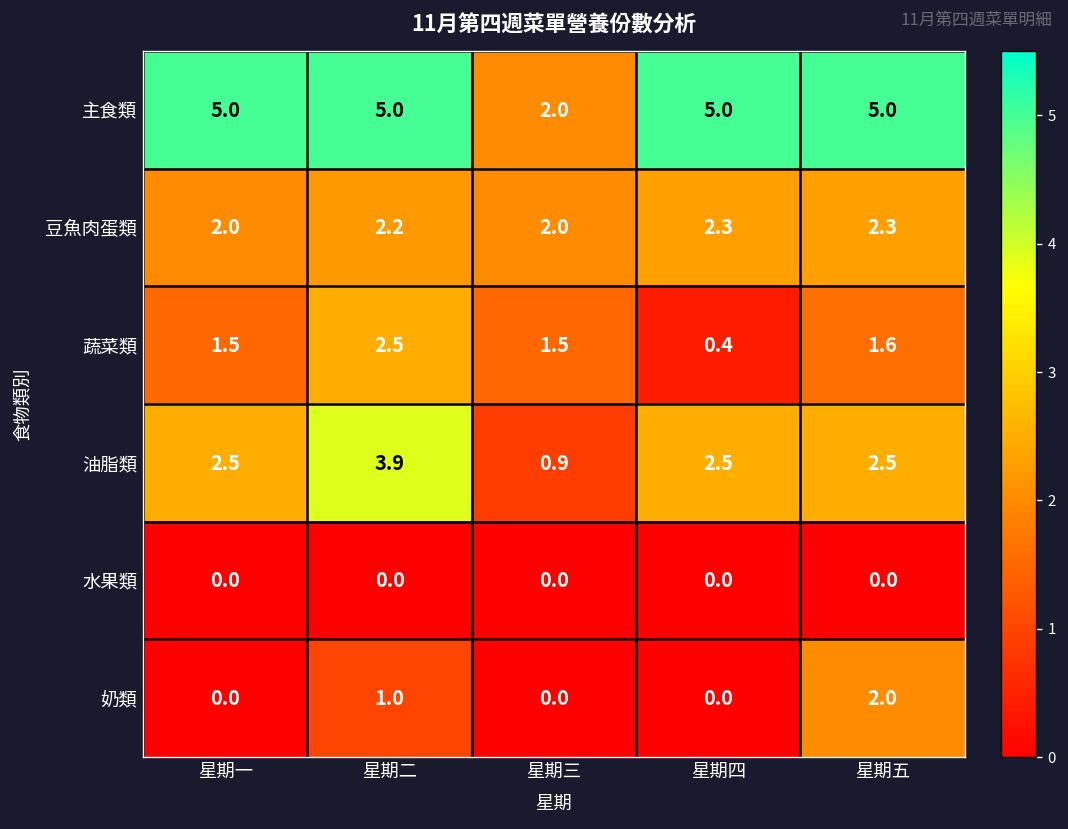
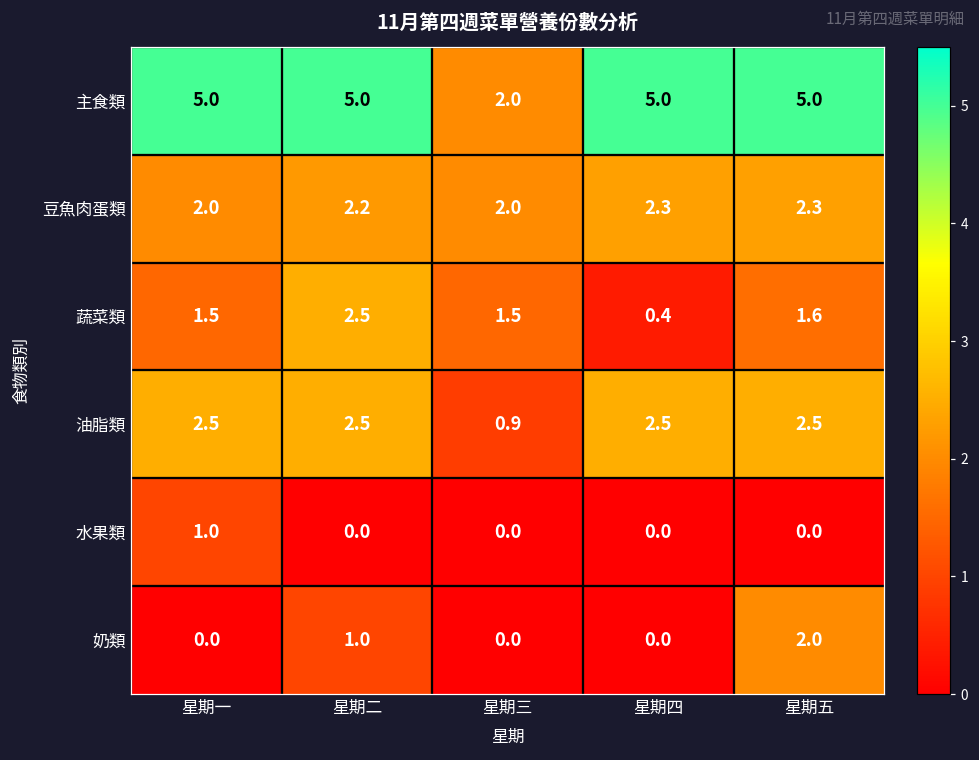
油脂類, 星期二: 3.9 -> 2.5
水果類, 星期一: 0.0 -> 1.0
